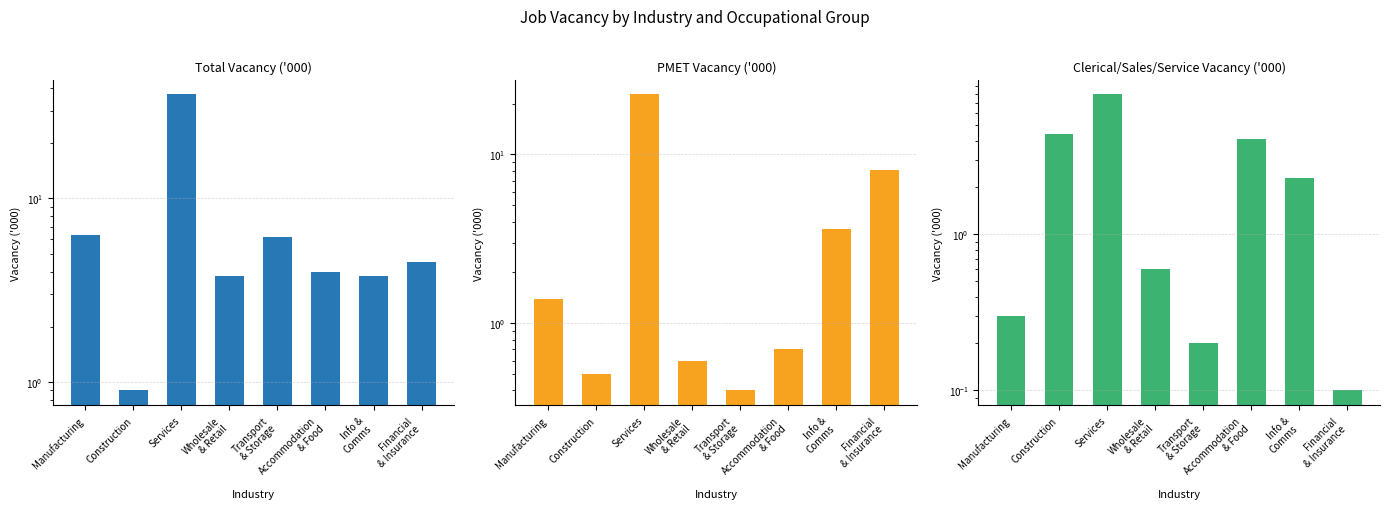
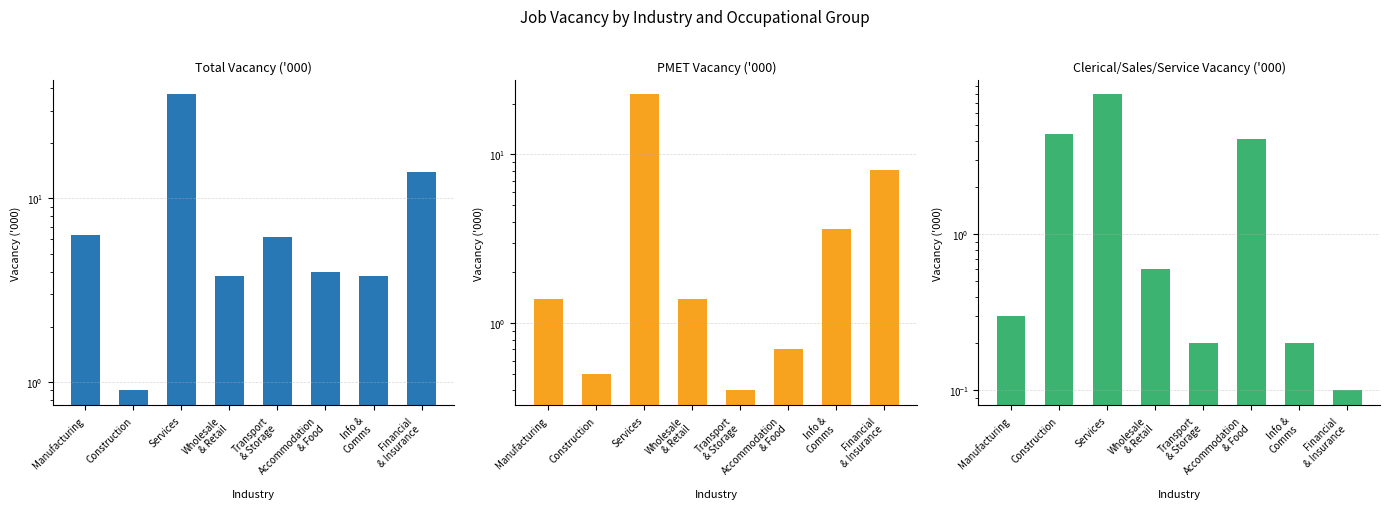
Total Vacancy ('000), Financial & Insurance: 4.5 -> 14
PMET Vacancy ('000), Wholesale & Retail: 0.6 -> 1.4
Clerical/Sales/Service Vacancy ('000), Info & Comms: 2.3 -> 0.2
